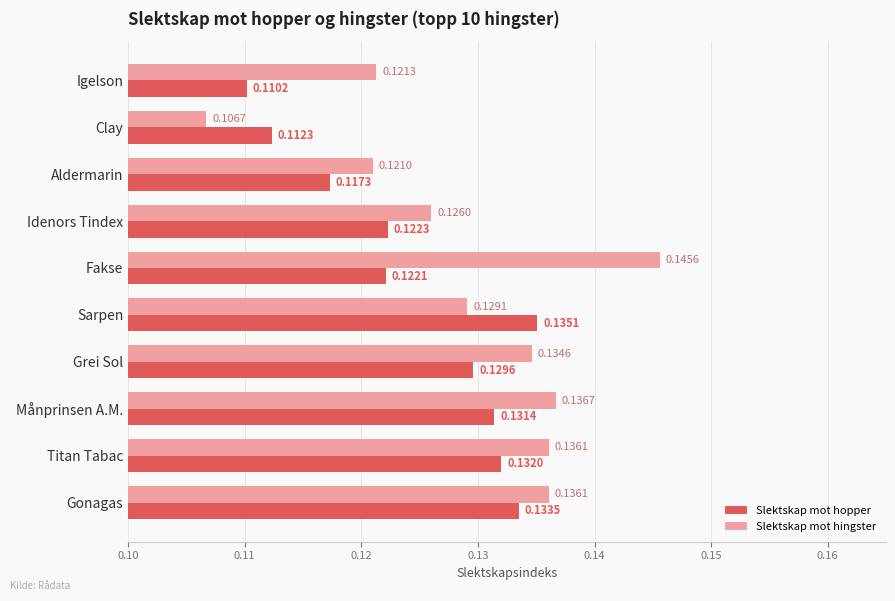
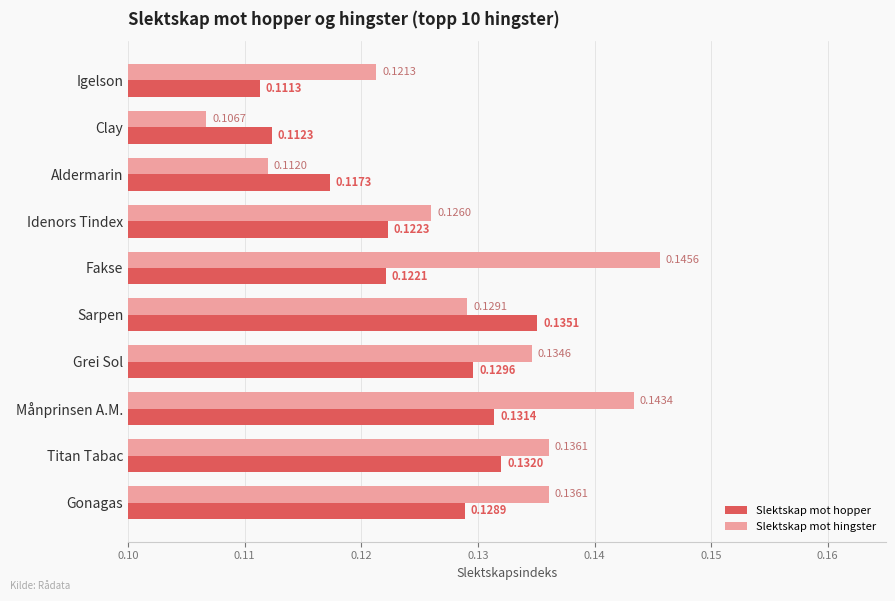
Slektskap mot hopper, Igelson: 0.1102 -> 0.1113
Slektskap mot hingster, Aldermarin: 0.1210 -> 0.1120
Slektskap mot hingster, Månprinsen A.M.: 0.1367 -> 0.1434
Slektskap mot hopper, Gonagas: 0.1335 -> 0.1289
